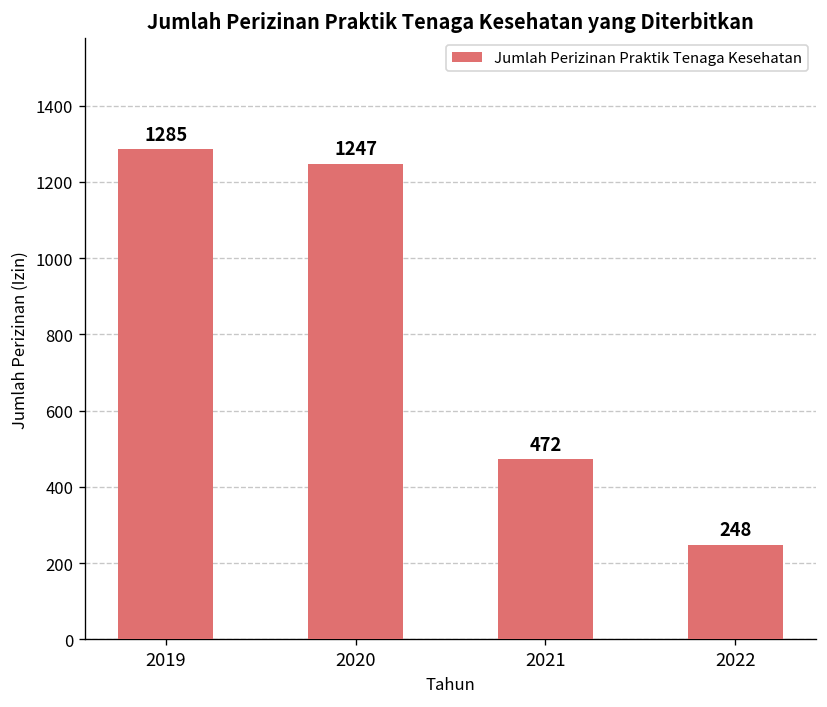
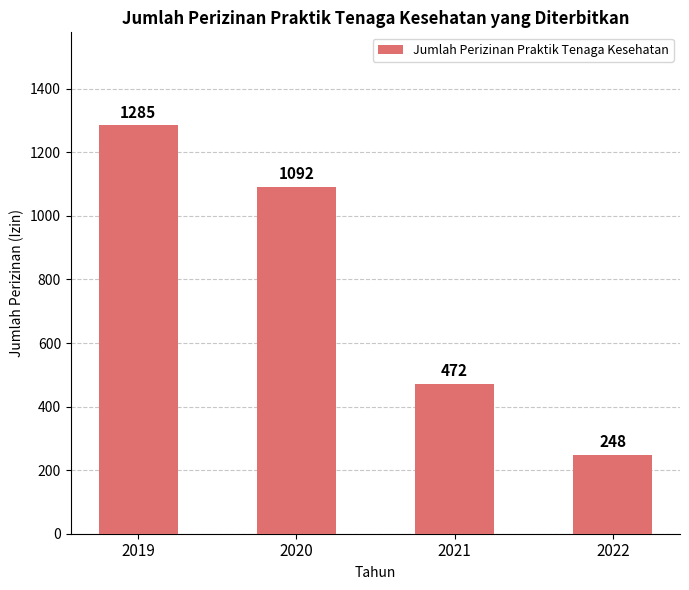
2020: 1247 -> 1092
